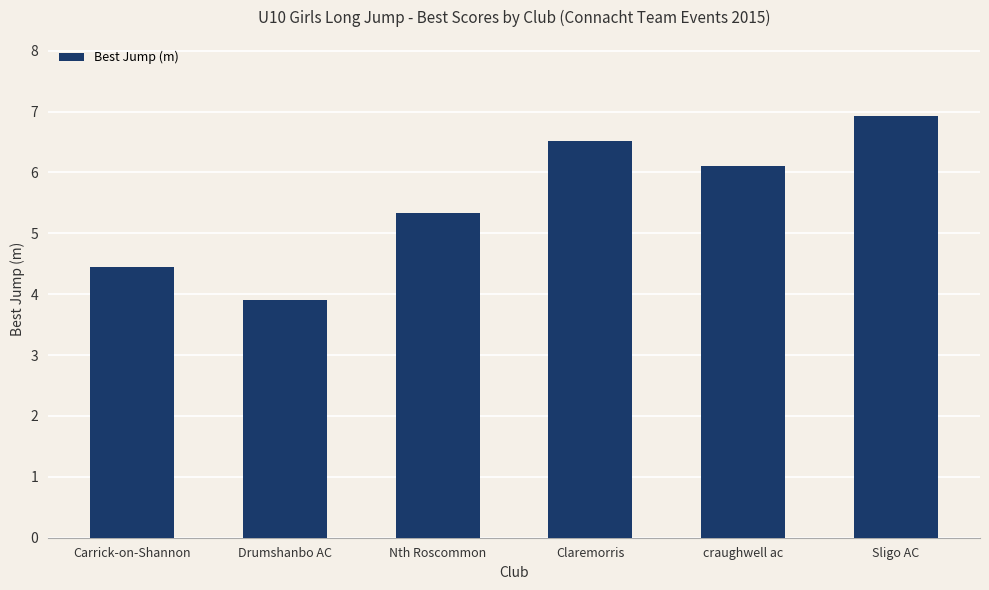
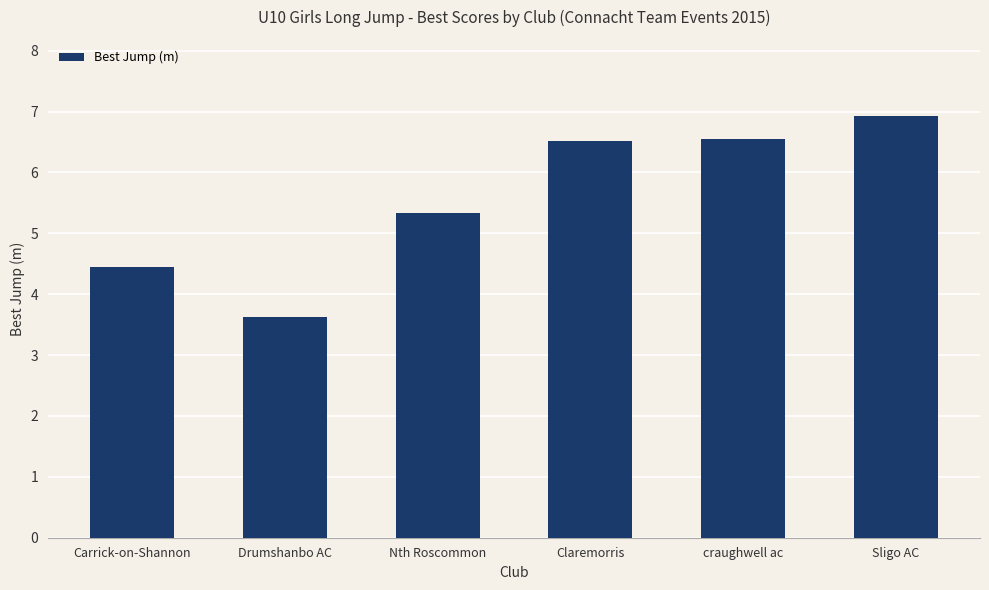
Drumshanbo AC: 3.9 -> 3.6
craughwell ac: 6.1 -> 6.6
